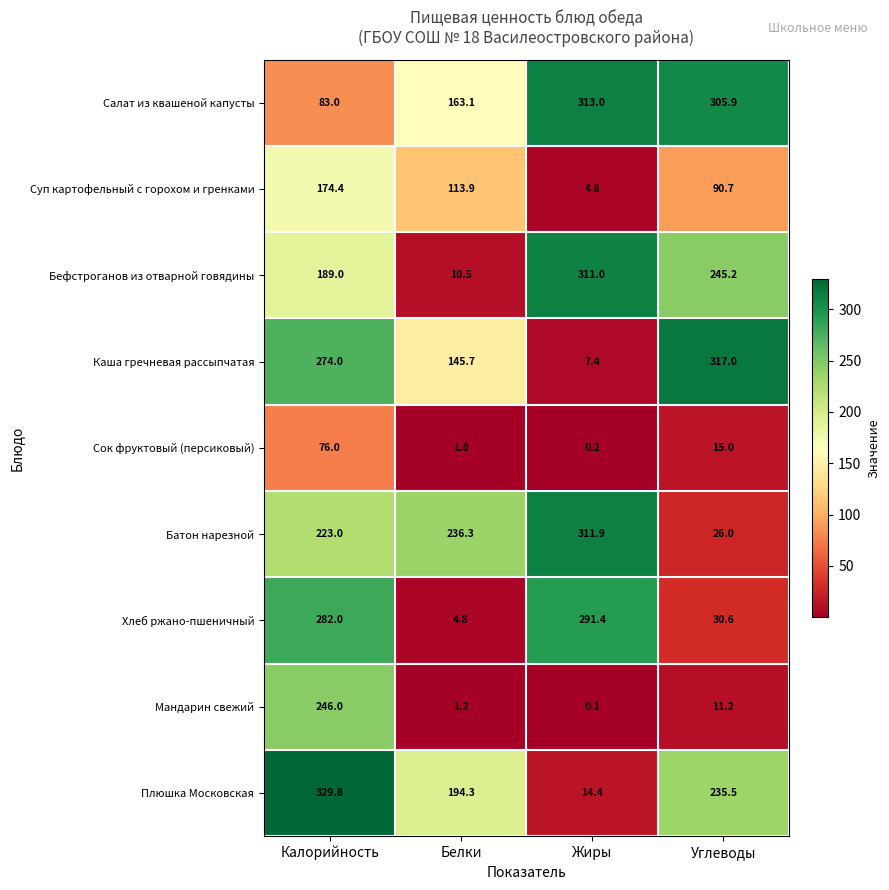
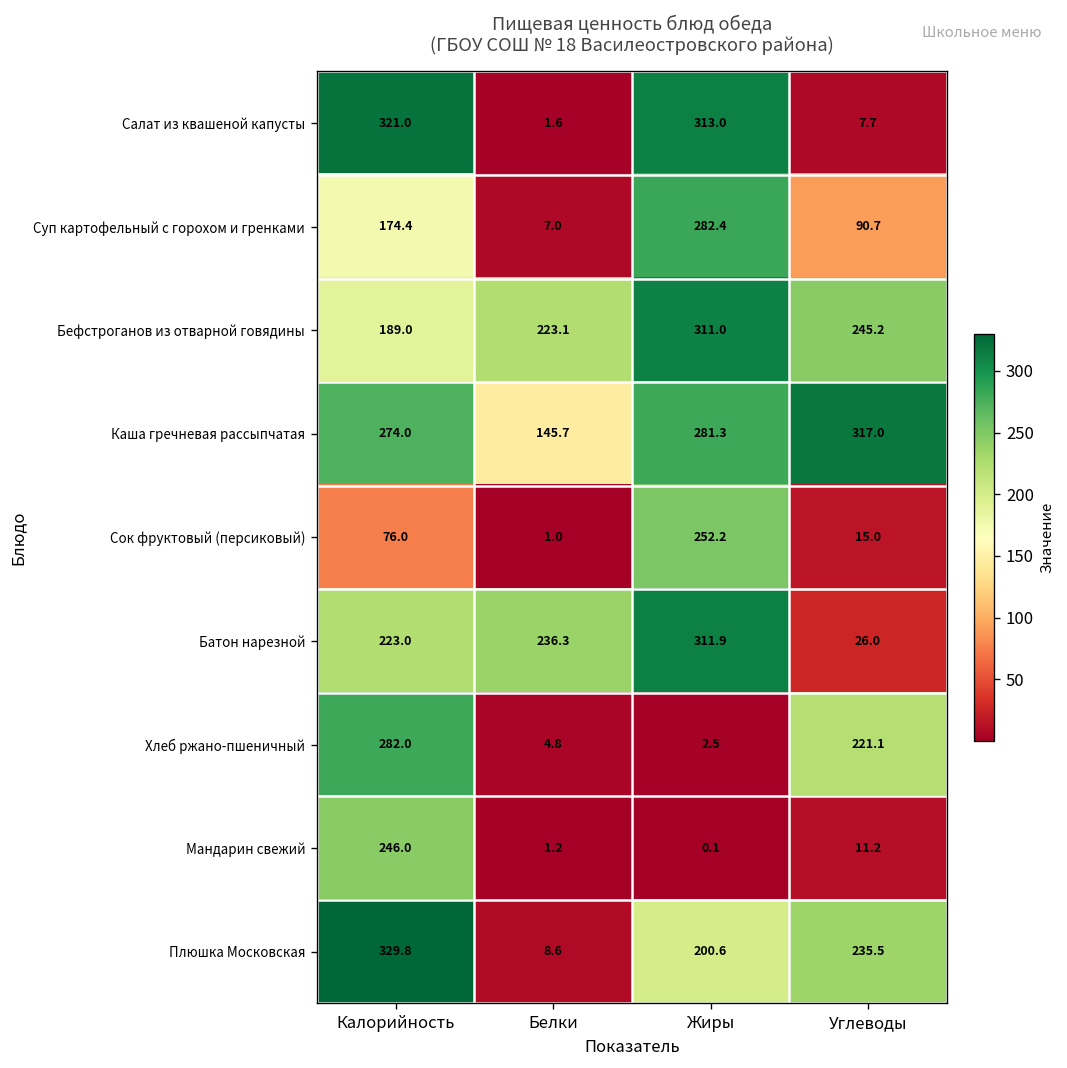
Салат из квашеной капусты, Калорийность: 83.0 -> 321.0
Салат из квашеной капусты, Белки: 163.1 -> 1.6
Салат из квашеной капусты, Углеводы: 305.9 -> 7.7
Суп картофельный с горохом и гренками, Белки: 113.9 -> 7.0
Суп картофельный с горохом и гренками, Жиры: 4.8 -> 282.4
Бефстроганов из отварной говядины, Белки: 10.5 -> 223.1
Каша гречневая рассыпчатая, Жиры: 7.4 -> 281.3
Сок фруктовый (персиковый), Жиры: 0.2 -> 252.2
Хлеб ржано-пшеничный, Жиры: 291.4 -> 2.5
Хлеб ржано-пшеничный, Углеводы: 30.6 -> 221.1
Плюшка Московская, Белки: 194.3 -> 8.6
Плюшка Московская, Жиры: 14.4 -> 200.6
